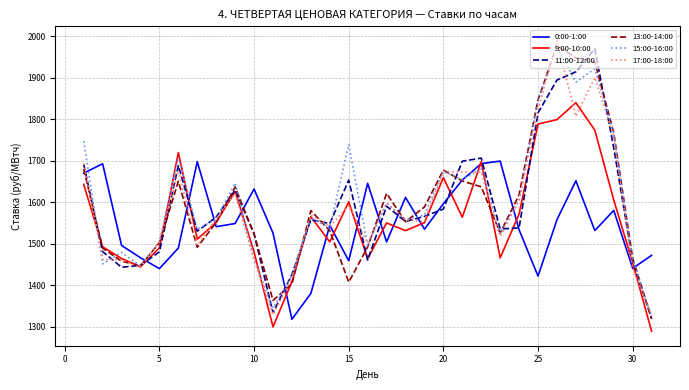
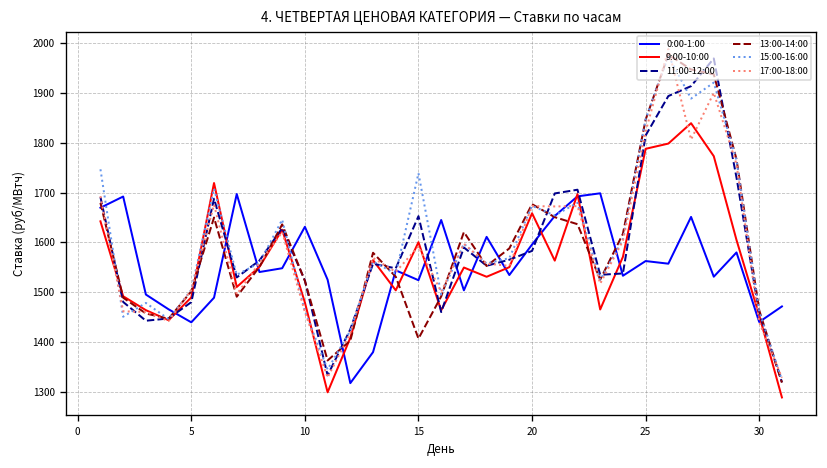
0:00-1:00, 15: 1460 -> 1520
0:00-1:00, 25: 1420 -> 1560
